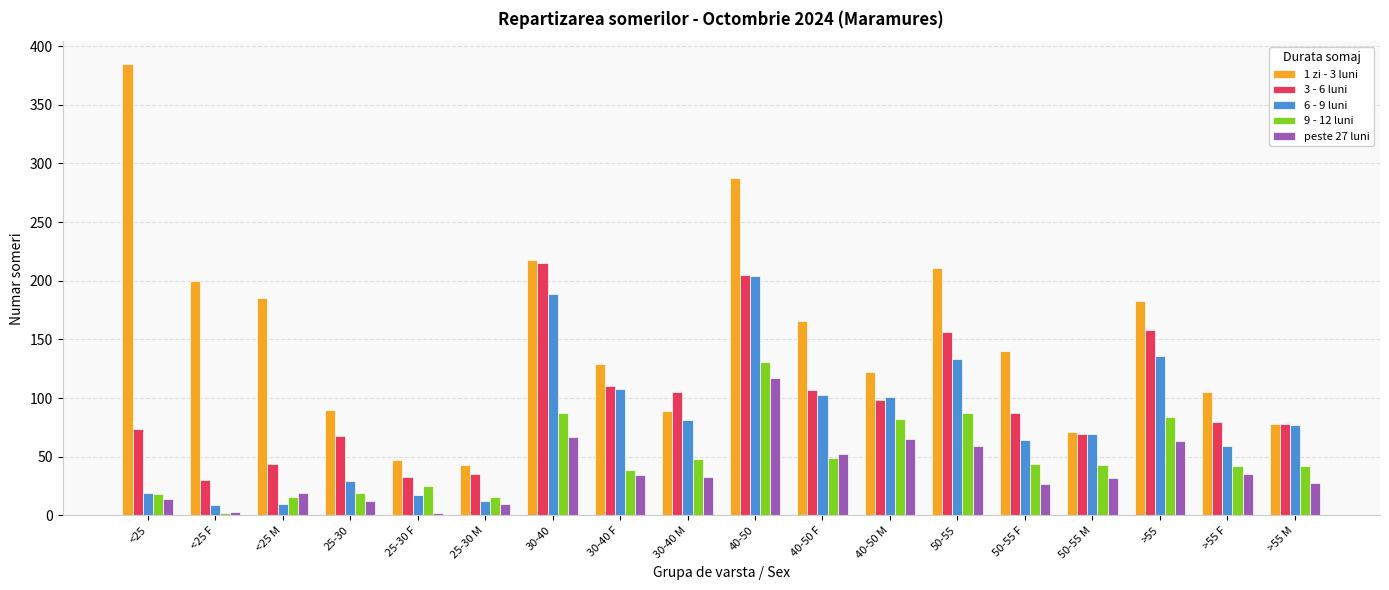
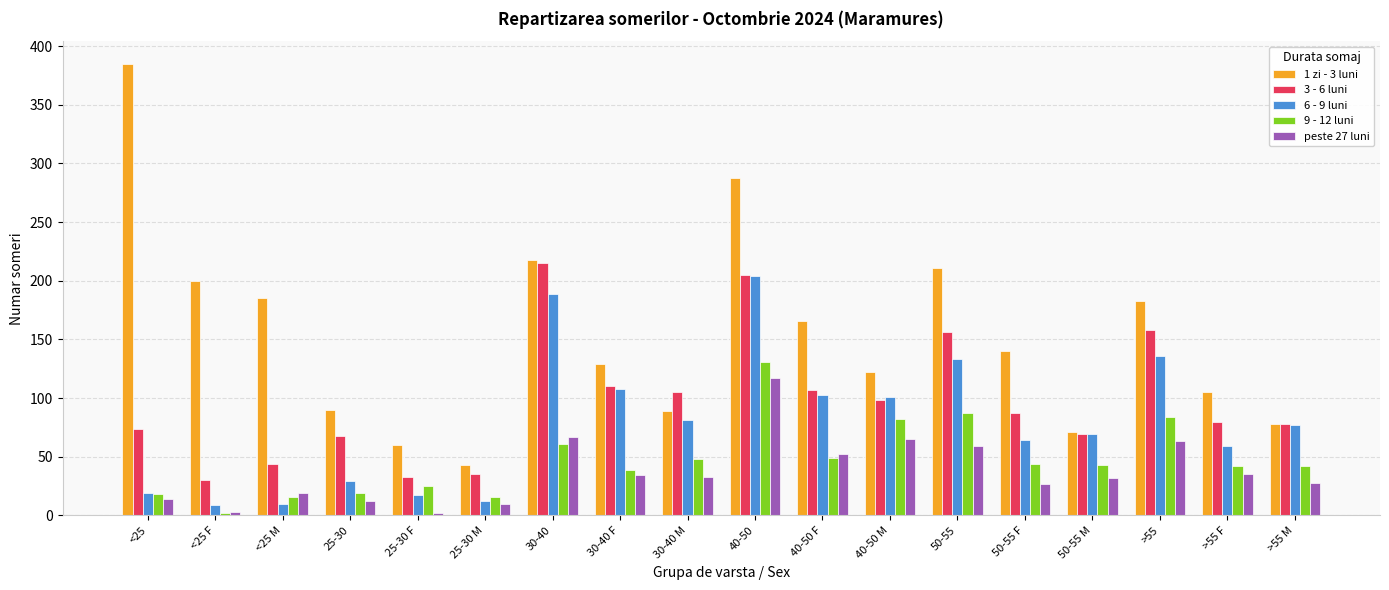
1 zi - 3 luni, 25-30 F: 47 -> 60
9 - 12 luni, 30-40: 87 -> 61
